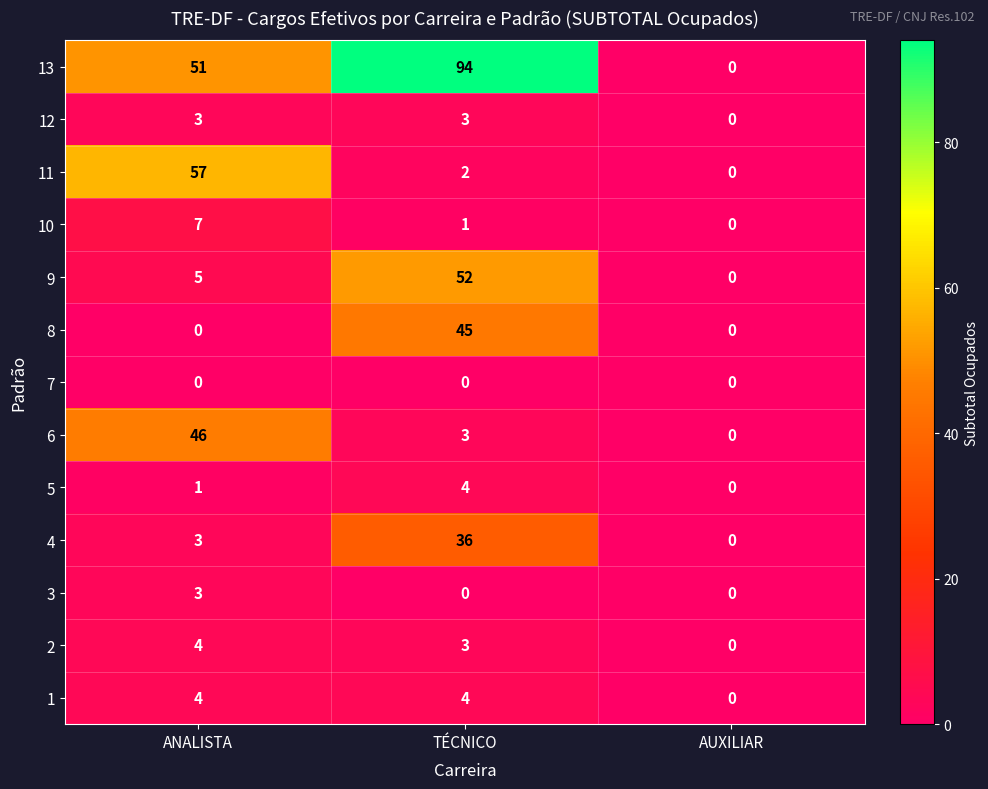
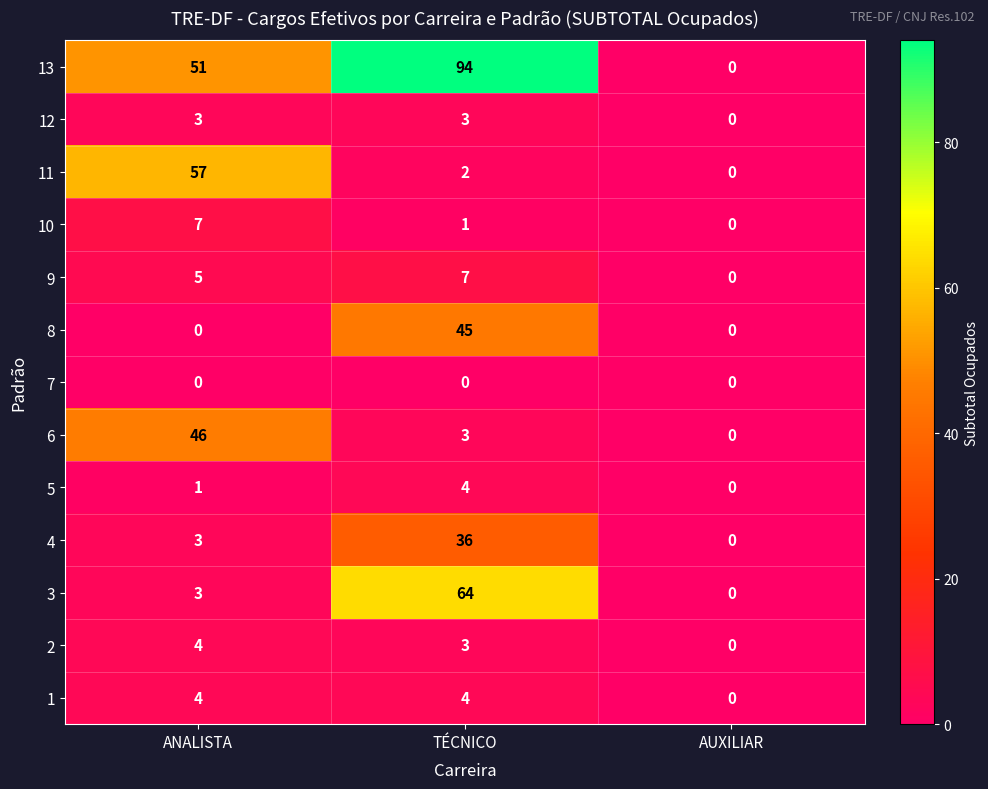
9, TÉCNICO: 52 -> 7
3, TÉCNICO: 0 -> 64
